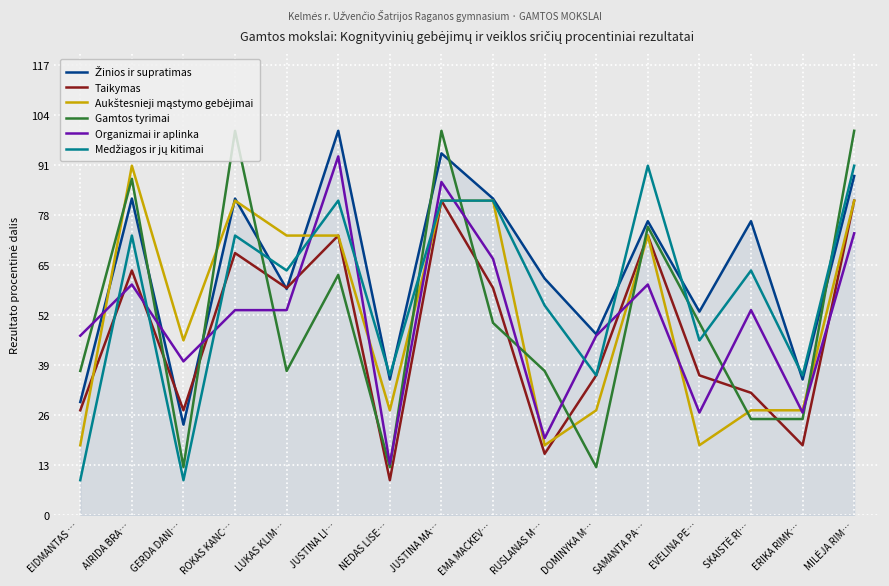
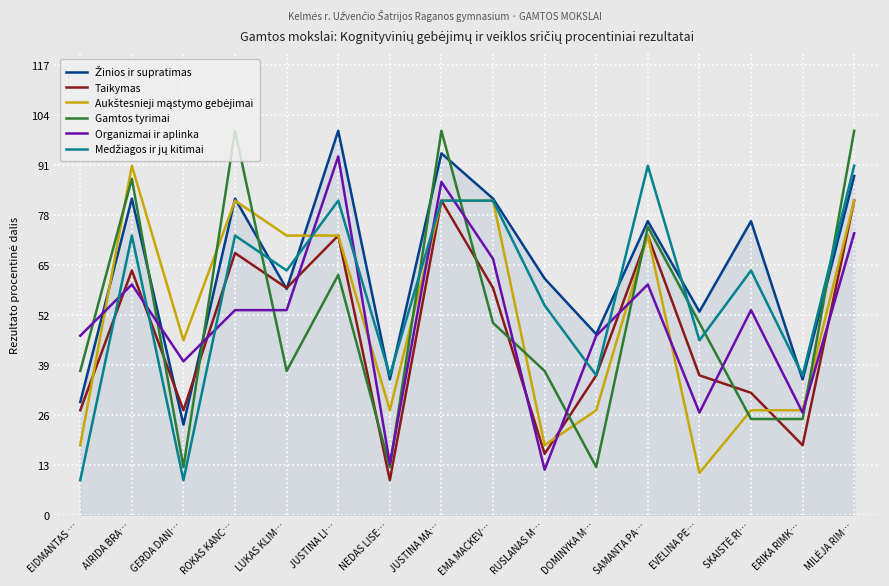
Organizmai ir aplinka, RUSLANAS M…: 20 -> 12
Aukštesnieji mąstymo gebėjimai, EVELINA PE…: 18 -> 11
